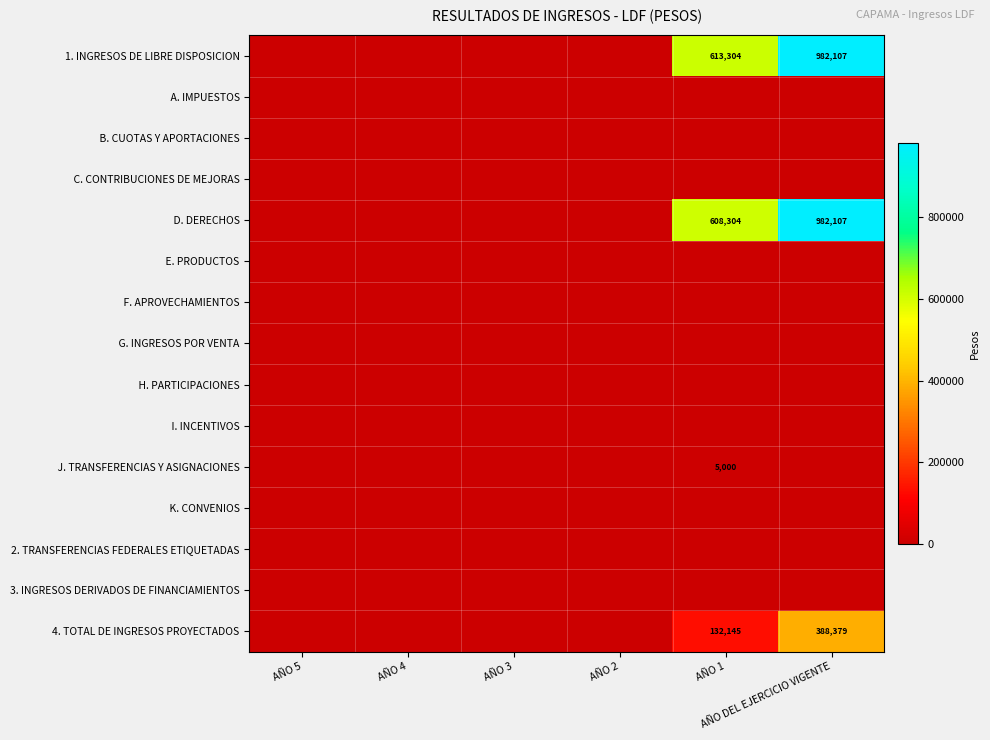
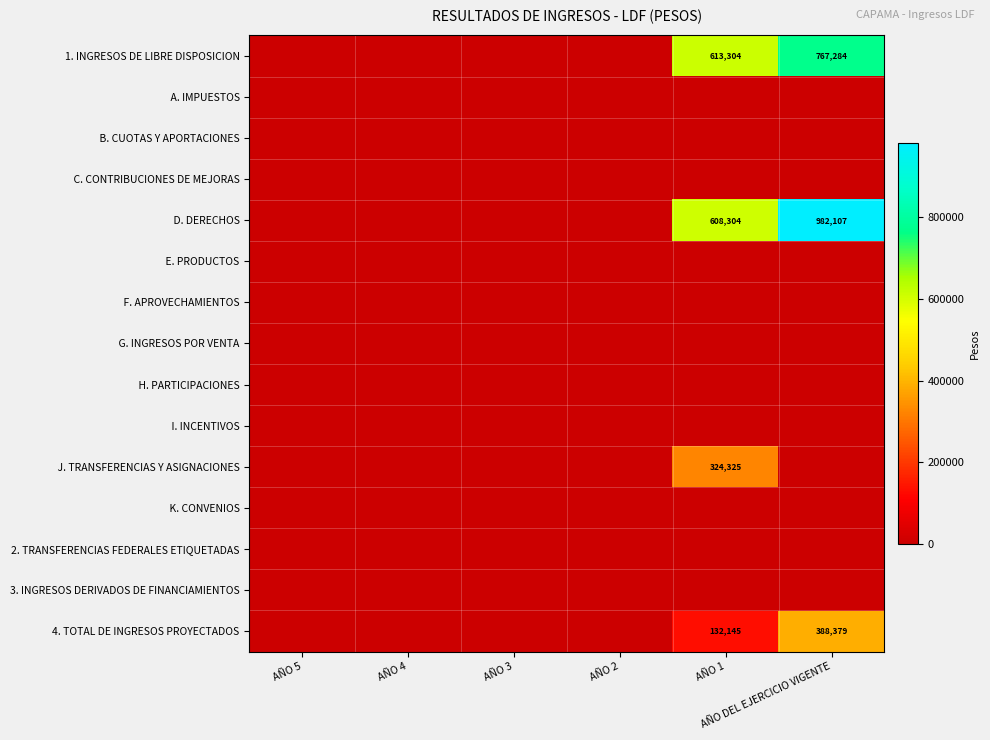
1. INGRESOS DE LIBRE DISPOSICION, AÑO DEL EJERCICIO VIGENTE: 982,107 -> 767,284
J. TRANSFERENCIAS Y ASIGNACIONES, AÑO 1: 5,000 -> 324,325
